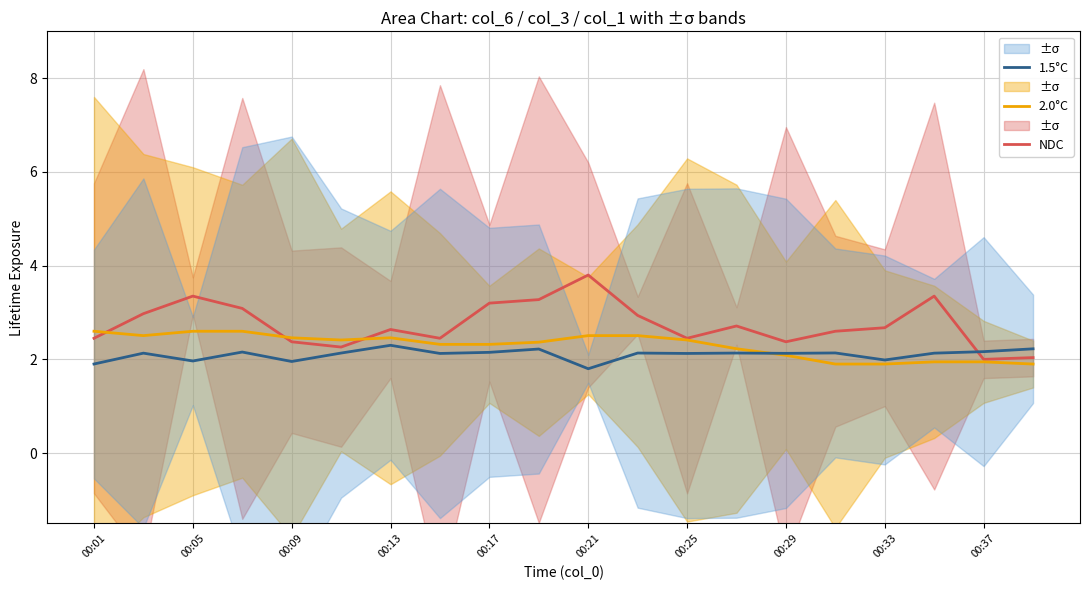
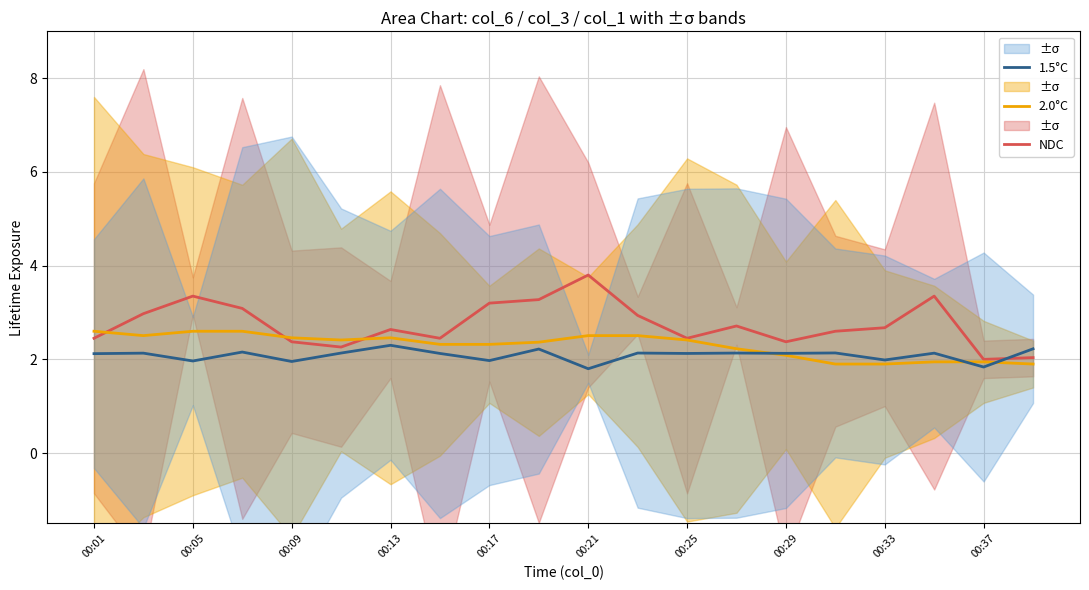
1.5°C, 00:01: 1.9 -> 2.1
1.5°C, 00:17: 2.1 -> 2.0
1.5°C, 00:37: 2.2 -> 1.8
